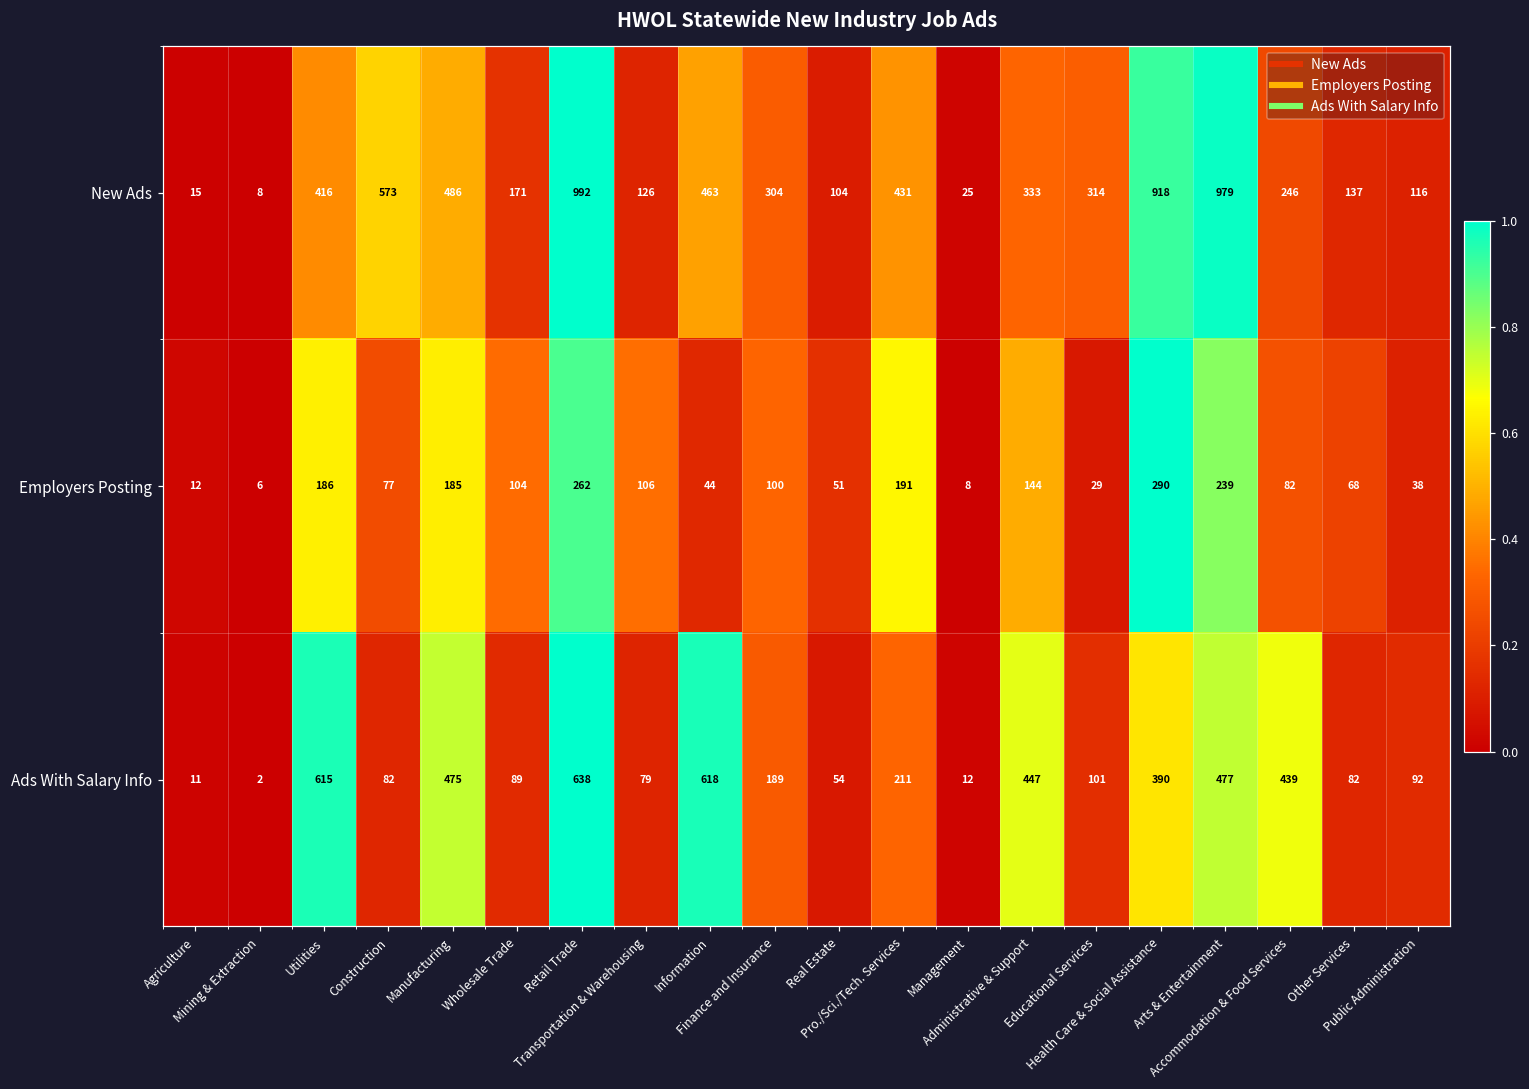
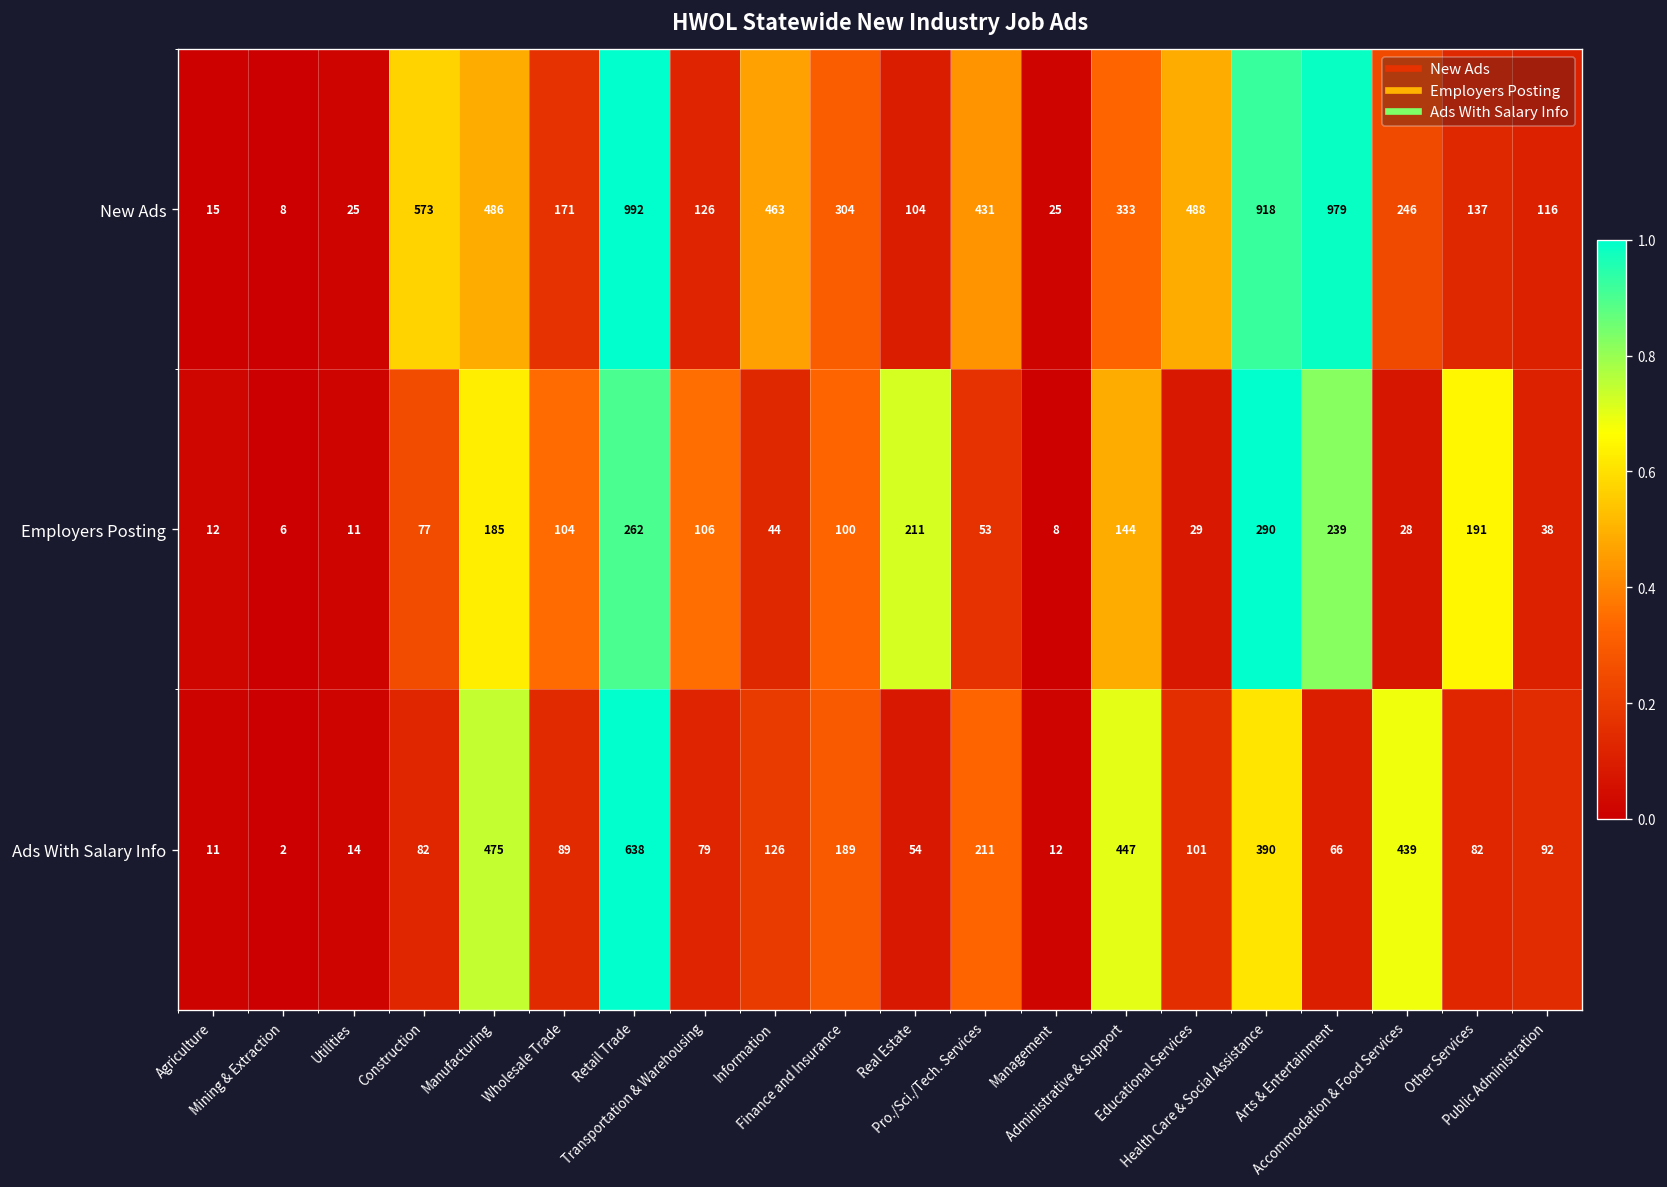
New Ads, Utilities: 416 -> 25
New Ads, Educational Services: 314 -> 488
Employers Posting, Utilities: 186 -> 11
Employers Posting, Real Estate: 51 -> 211
Employers Posting, Pro./Sci./Tech. Services: 191 -> 53
Employers Posting, Accommodation & Food Services: 82 -> 28
Employers Posting, Other Services: 68 -> 191
Ads With Salary Info, Utilities: 615 -> 14
Ads With Salary Info, Information: 618 -> 126
Ads With Salary Info, Arts & Entertainment: 477 -> 66
